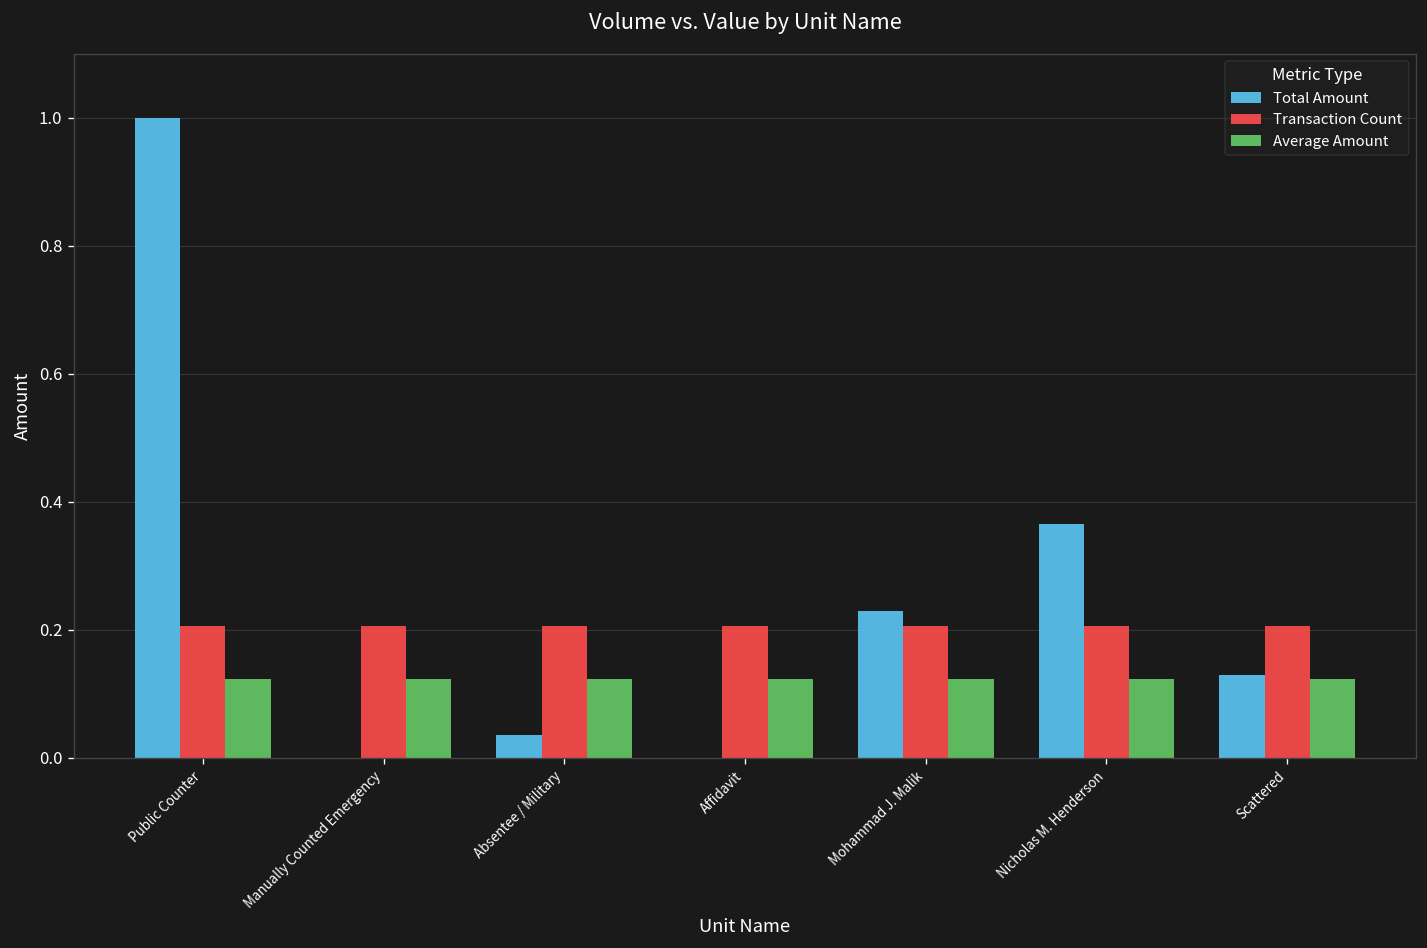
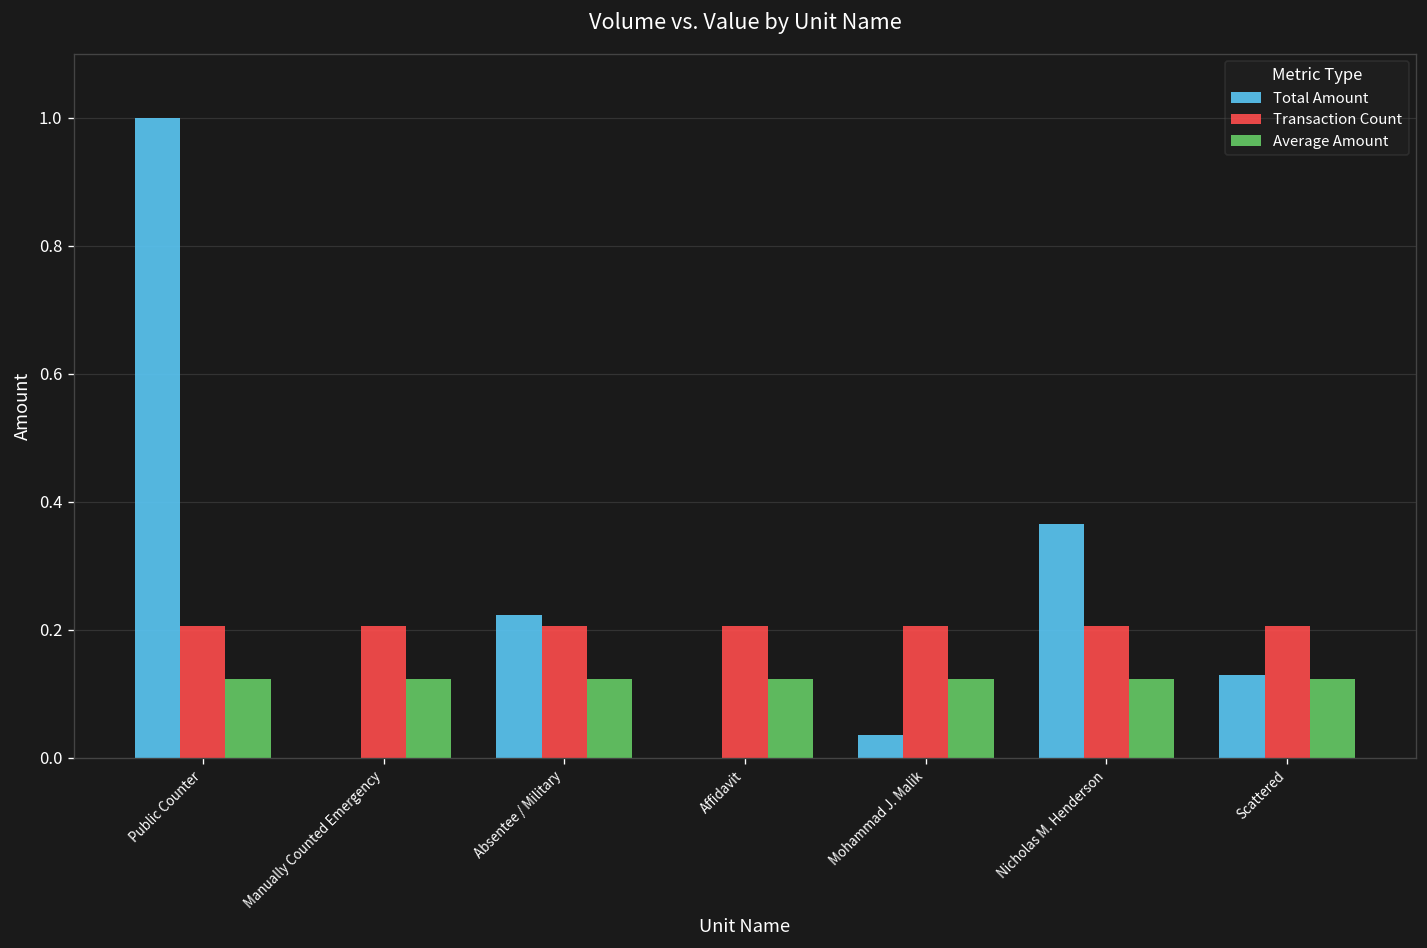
Total Amount, Absentee / Military: 0.04 -> 0.22
Total Amount, Mohammad J. Malik: 0.23 -> 0.04
